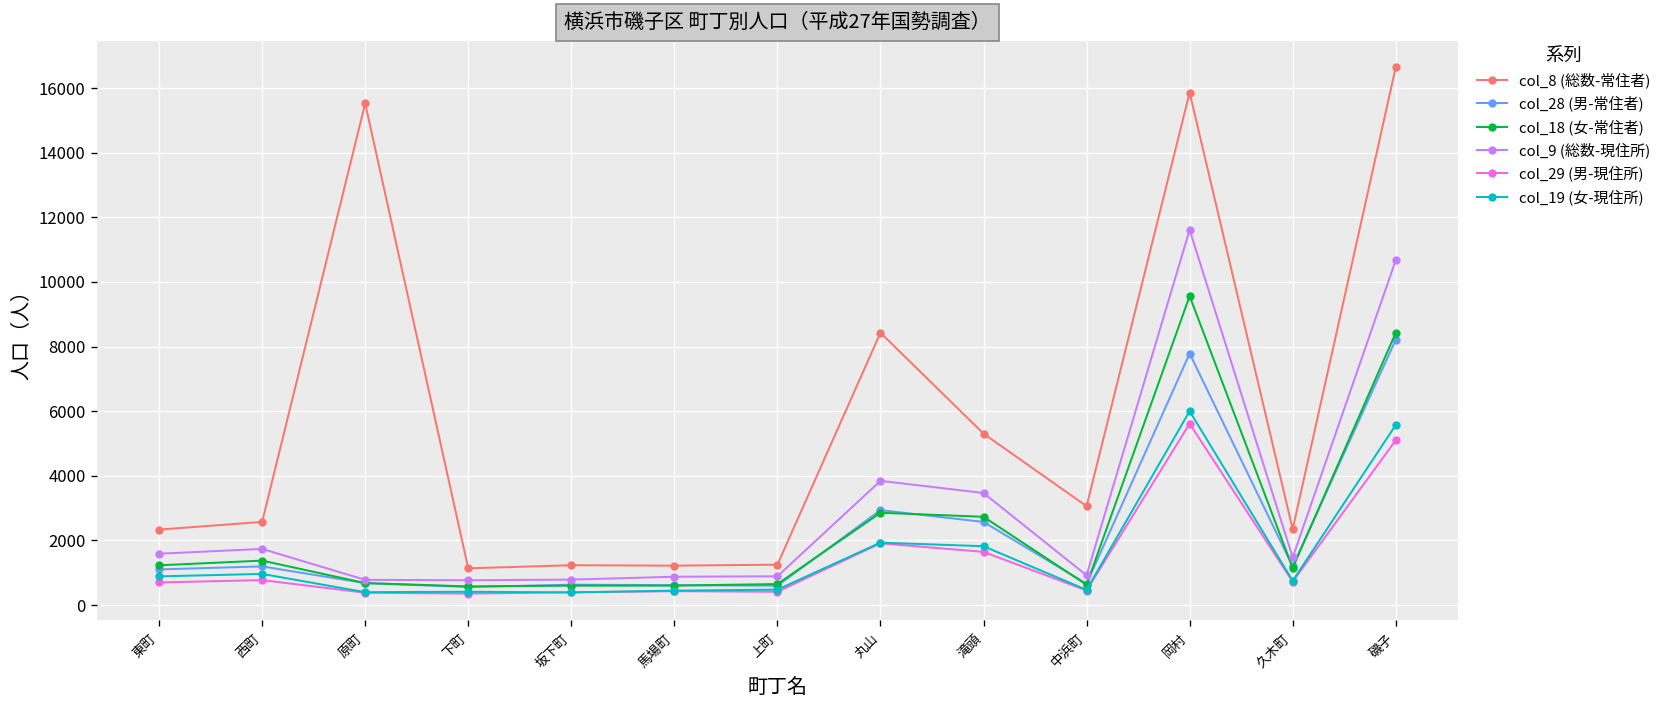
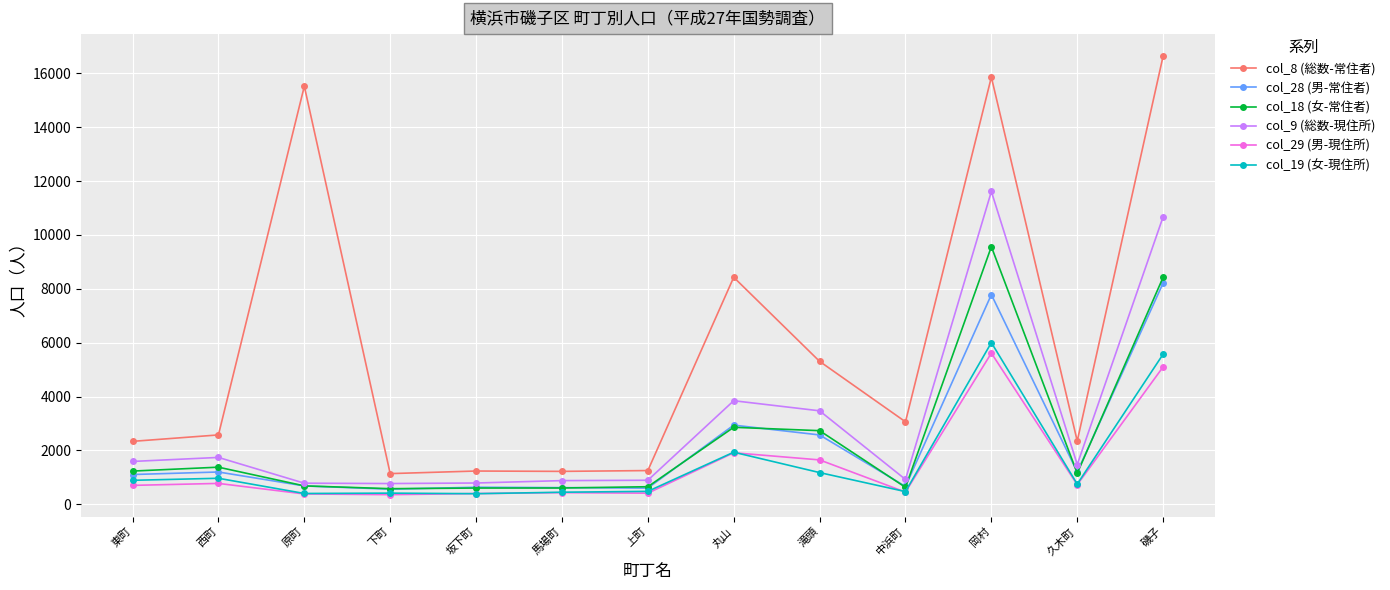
col_19 (女-現住所), 滝頭: 1800 -> 1200
